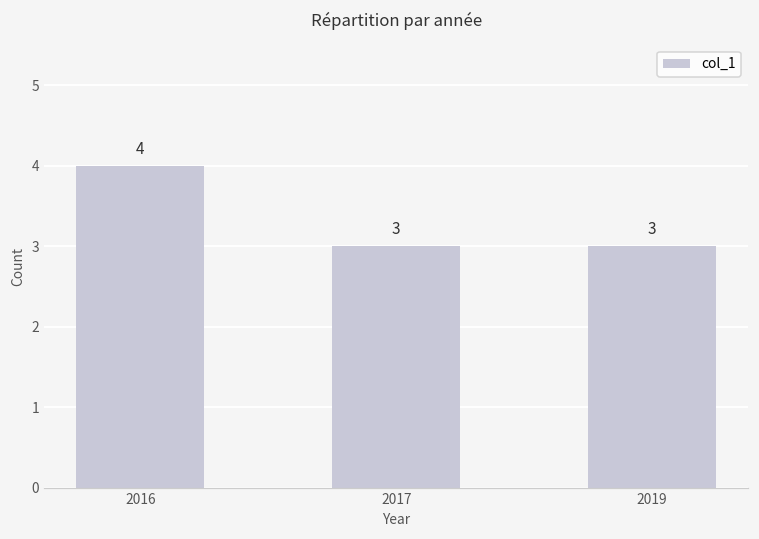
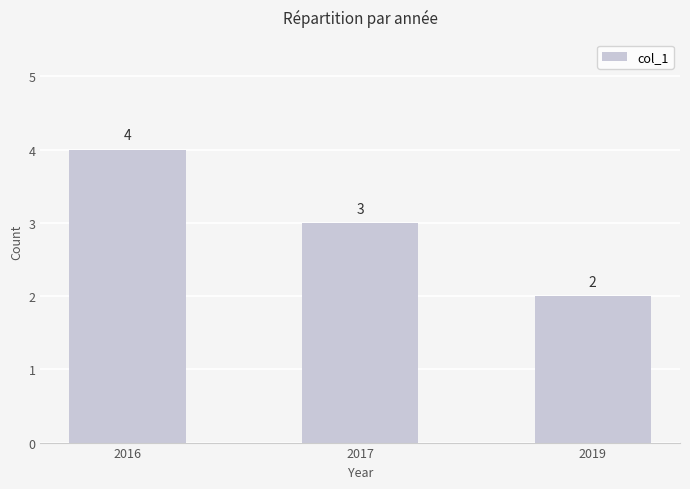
2019: 3 -> 2
